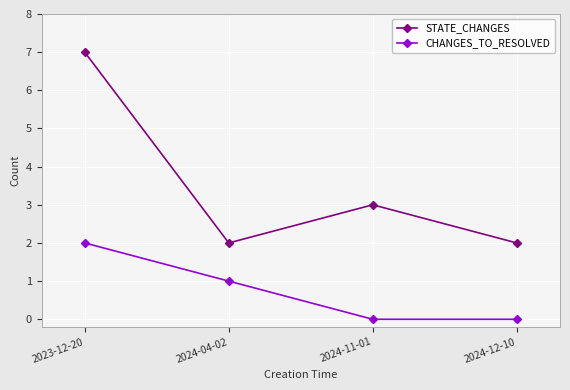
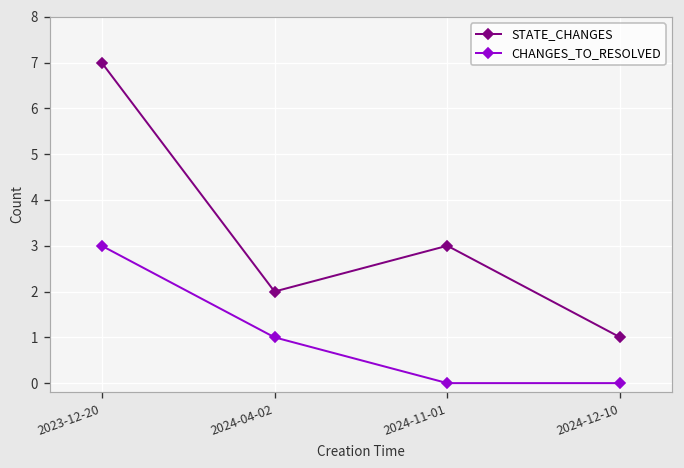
CHANGES_TO_RESOLVED, 2023-12-20: 2 -> 3
STATE_CHANGES, 2024-12-10: 2 -> 1
